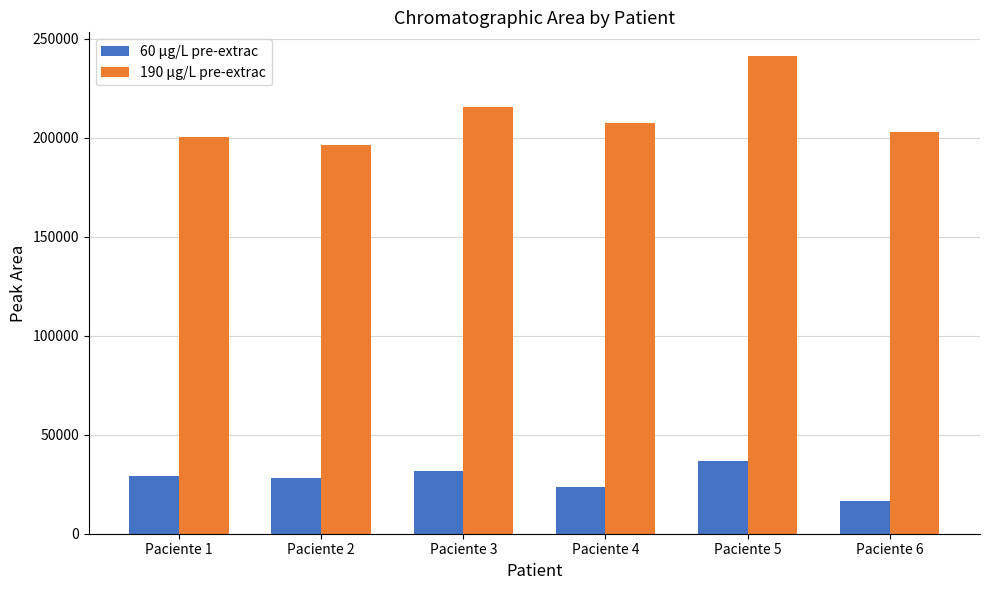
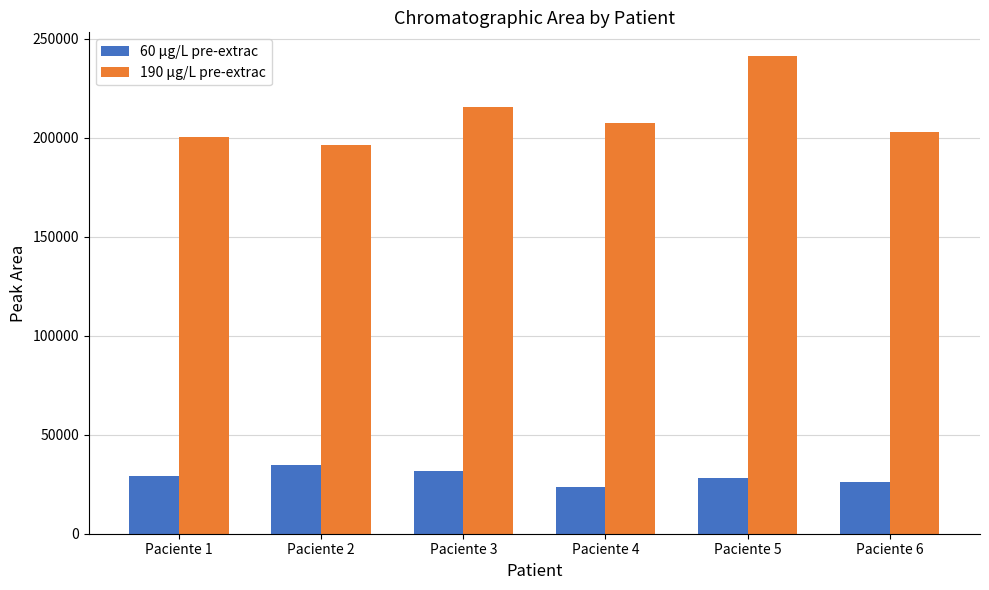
60 µg/L pre-extrac, Paciente 2: 28000 -> 35000
60 µg/L pre-extrac, Paciente 5: 37000 -> 28000
60 µg/L pre-extrac, Paciente 6: 16000 -> 26000
